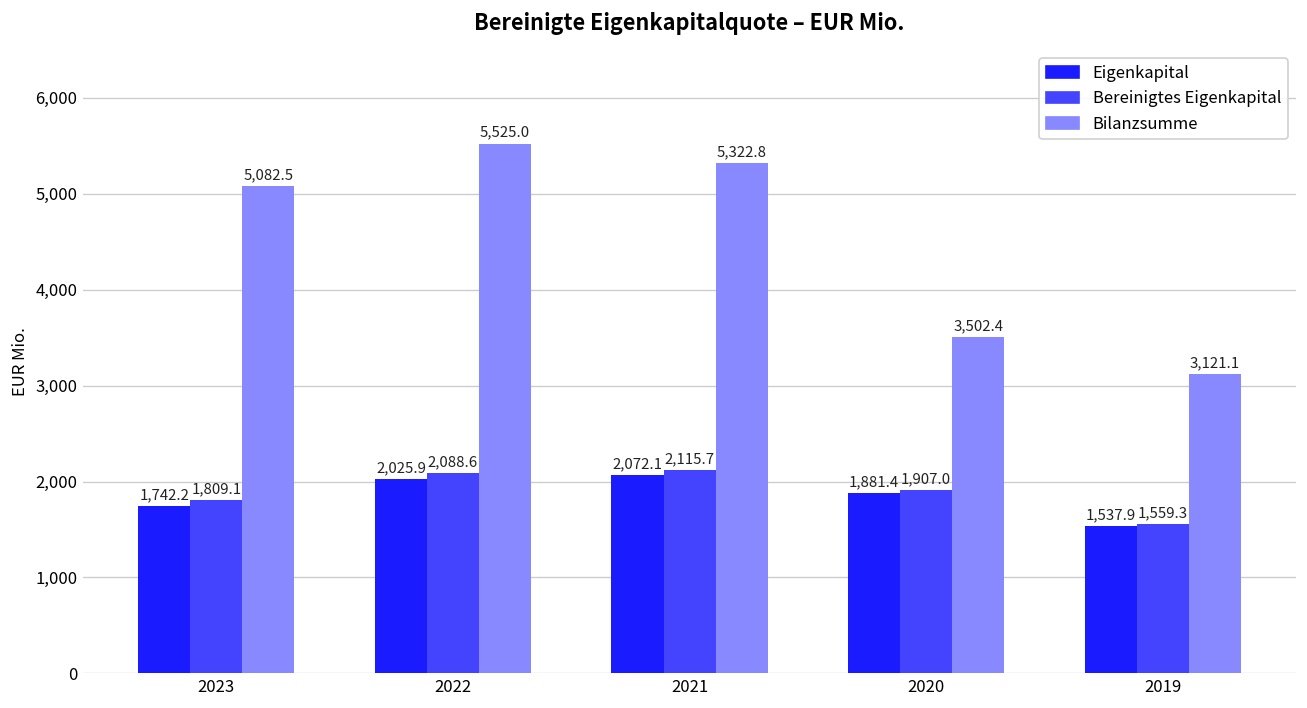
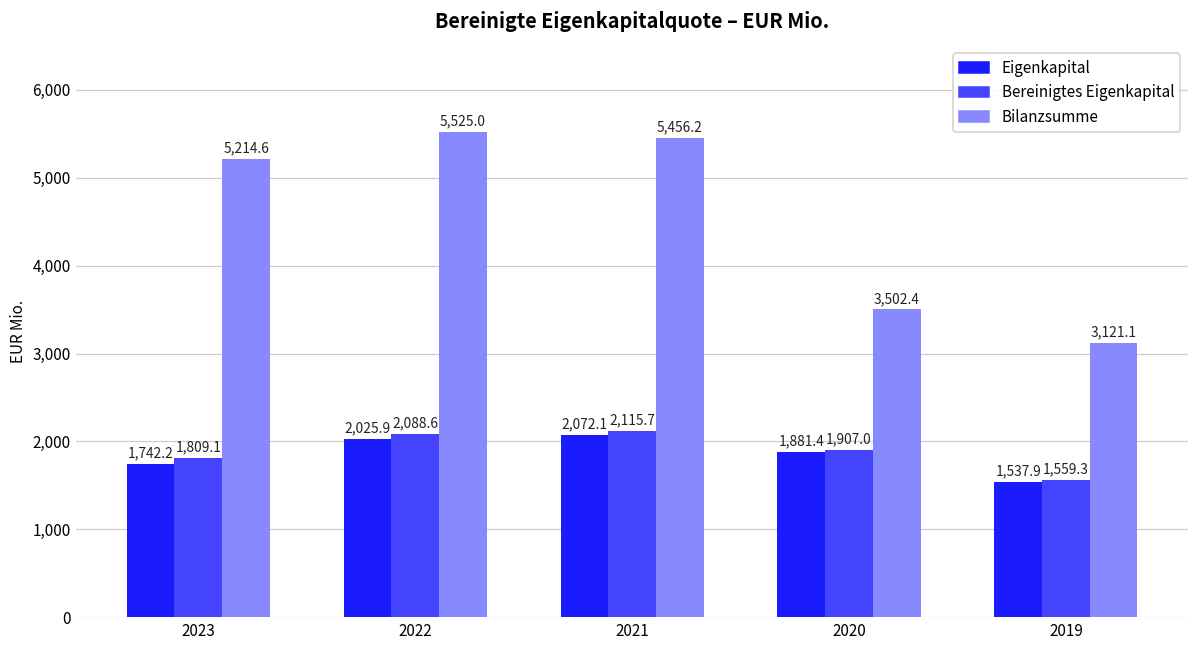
Bilanzsumme, 2023: 5,082.5 -> 5,214.6
Bilanzsumme, 2021: 5,322.8 -> 5,456.2
